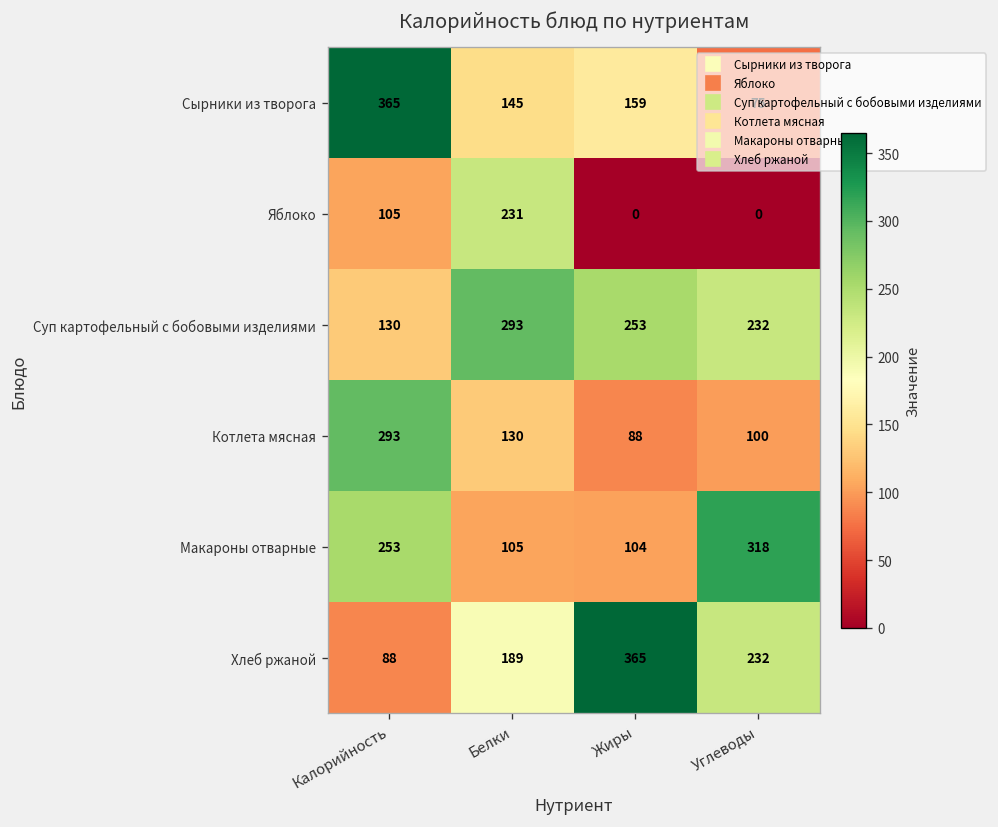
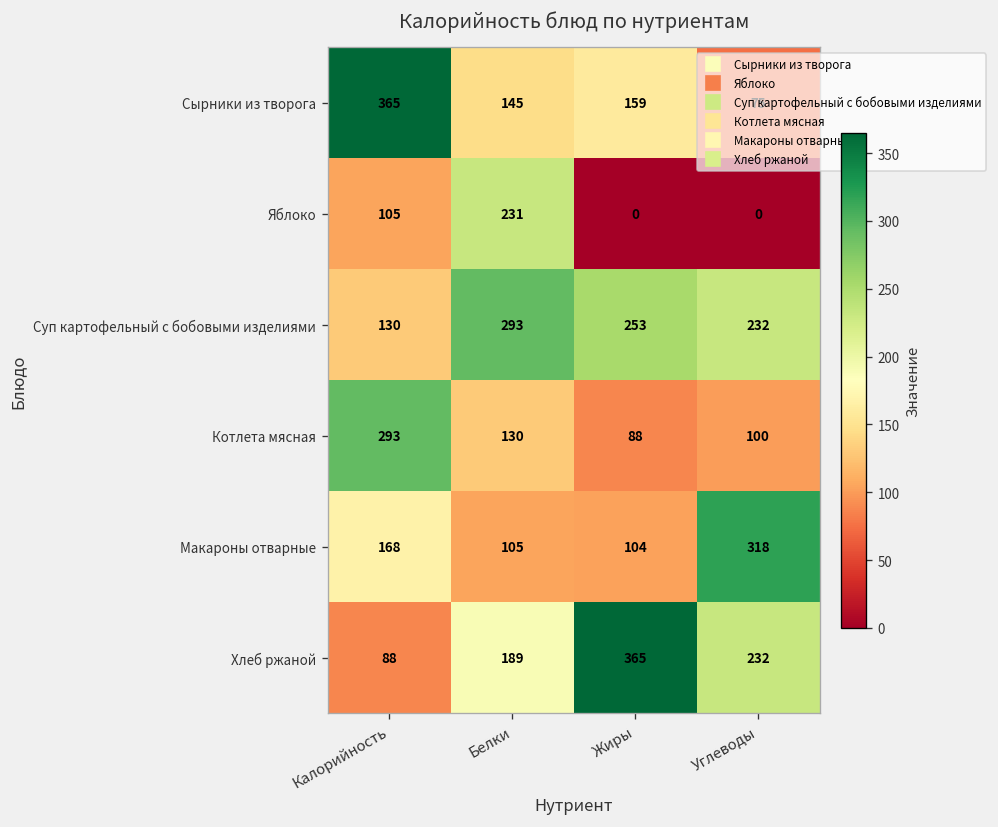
Макароны отварные, Калорийность: 253 -> 168
